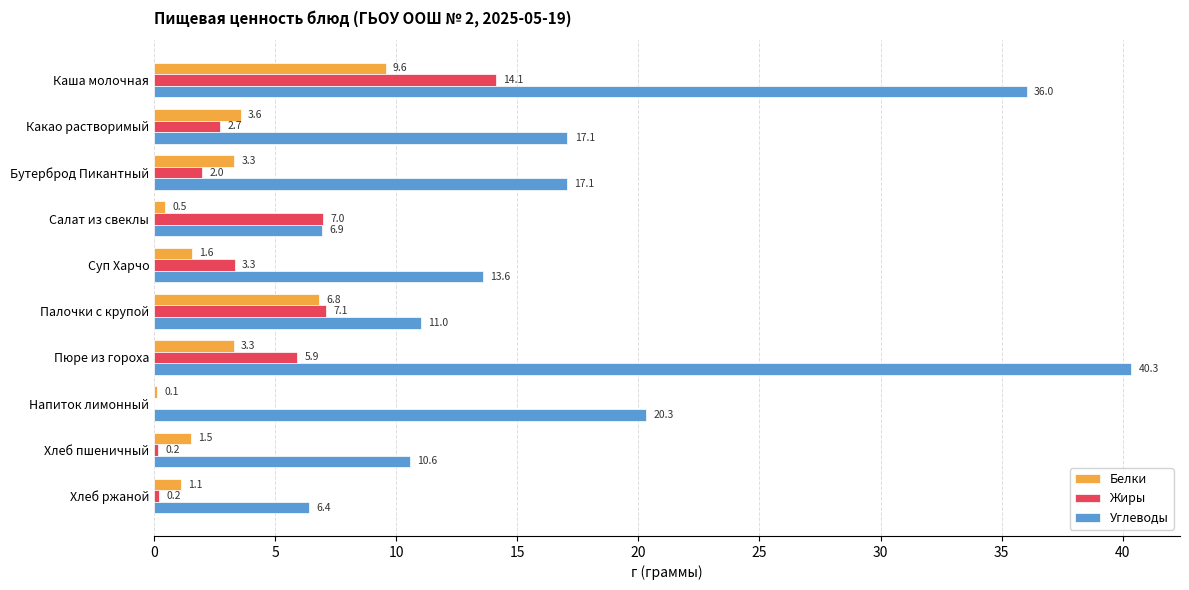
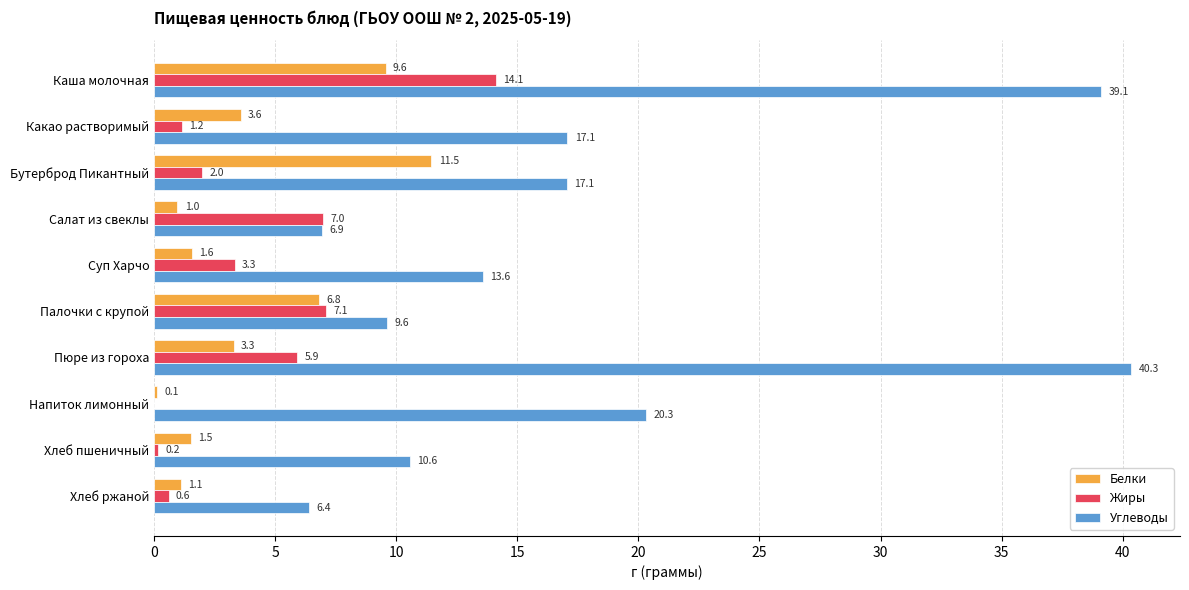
Углеводы, Каша молочная: 36.0 -> 39.1
Жиры, Какао растворимый: 2.7 -> 1.2
Белки, Бутерброд Пикантный: 3.3 -> 11.5
Белки, Салат из свеклы: 0.5 -> 1.0
Углеводы, Палочки с крупой: 11.0 -> 9.6
Жиры, Хлеб ржаной: 0.2 -> 0.6
